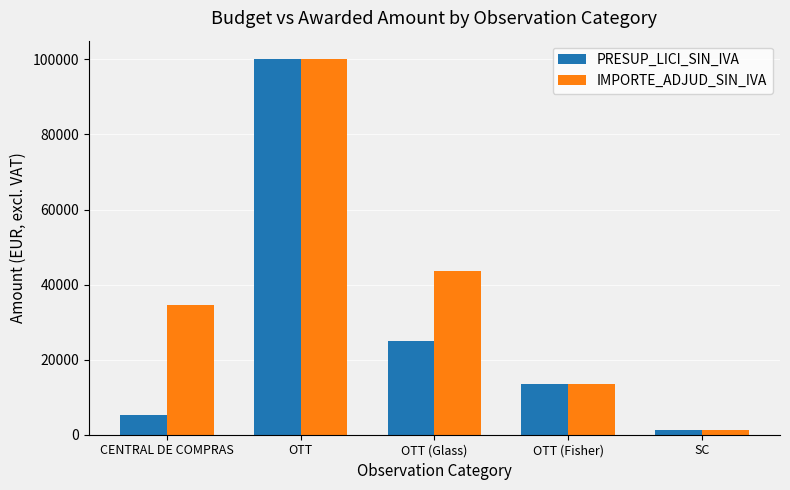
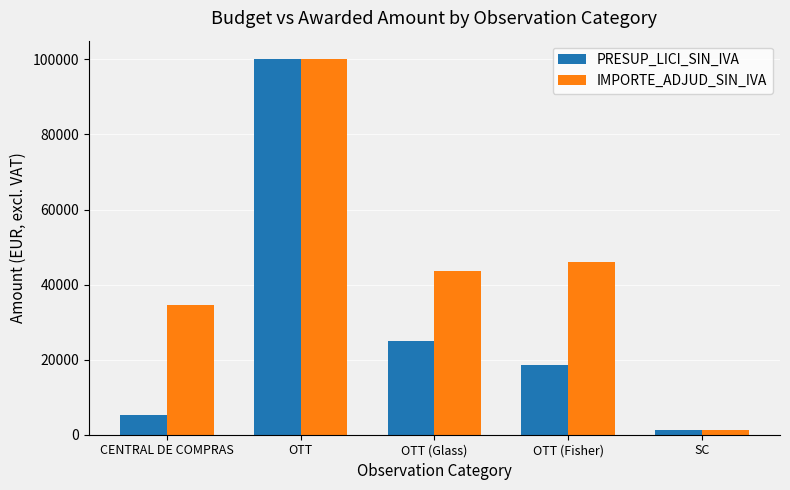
PRESUP_LICI_SIN_IVA, OTT (Fisher): 14000 -> 18000
IMPORTE_ADJUD_SIN_IVA, OTT (Fisher): 14000 -> 46000
